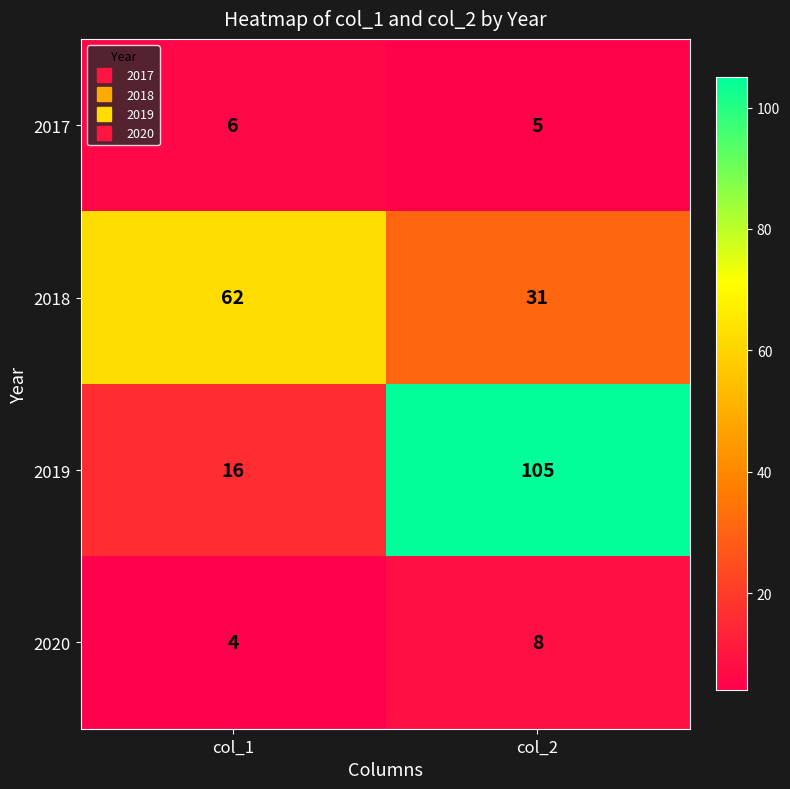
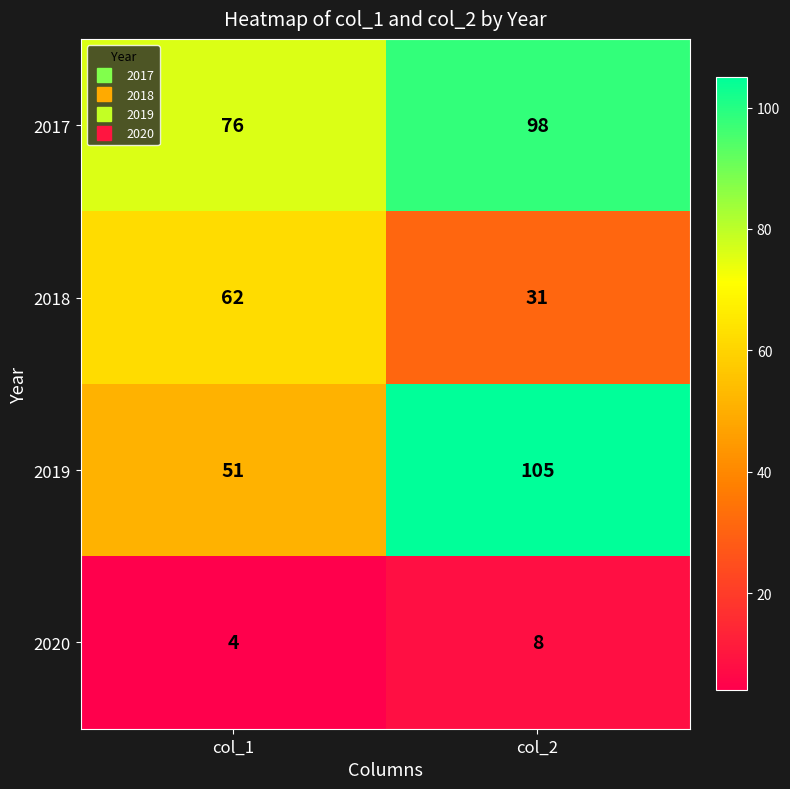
2017, col_1: 6 -> 76
2017, col_2: 5 -> 98
2019, col_1: 16 -> 51
